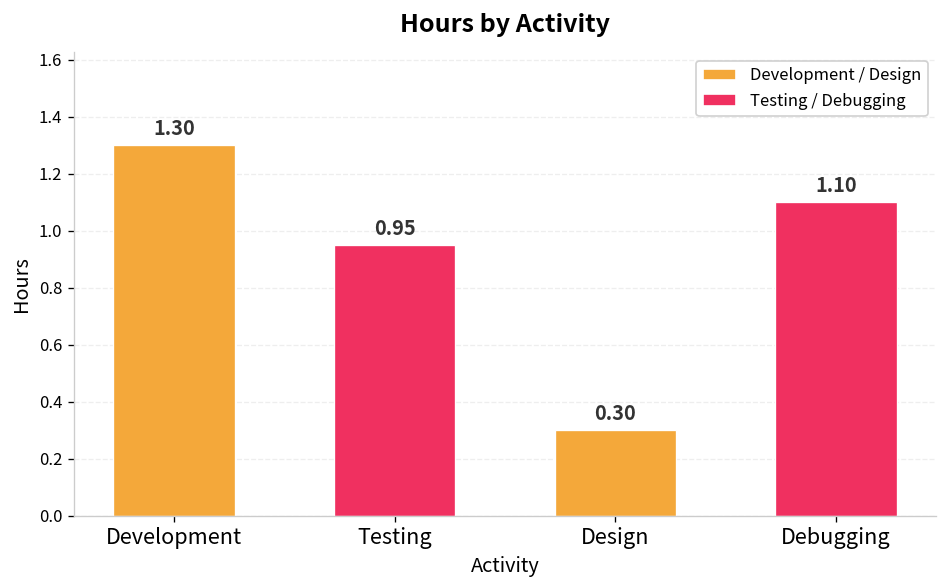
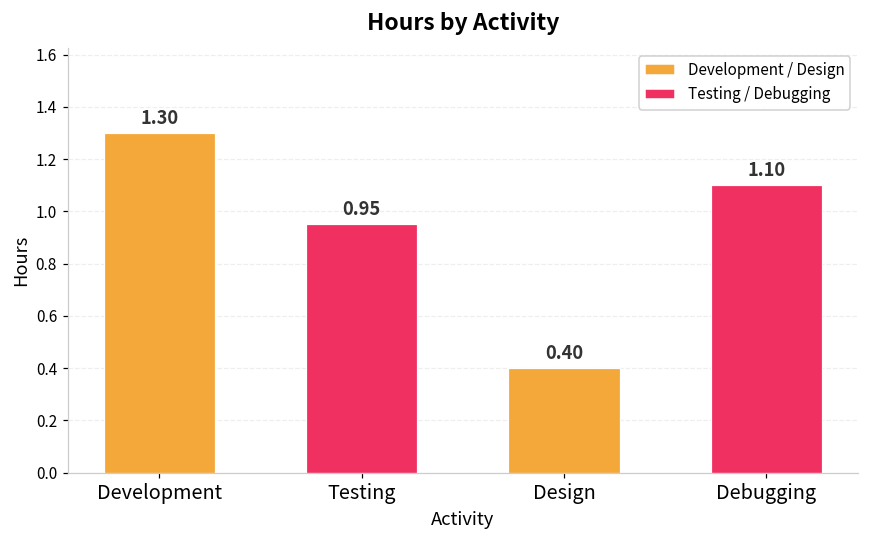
Design: 0.30 -> 0.40
